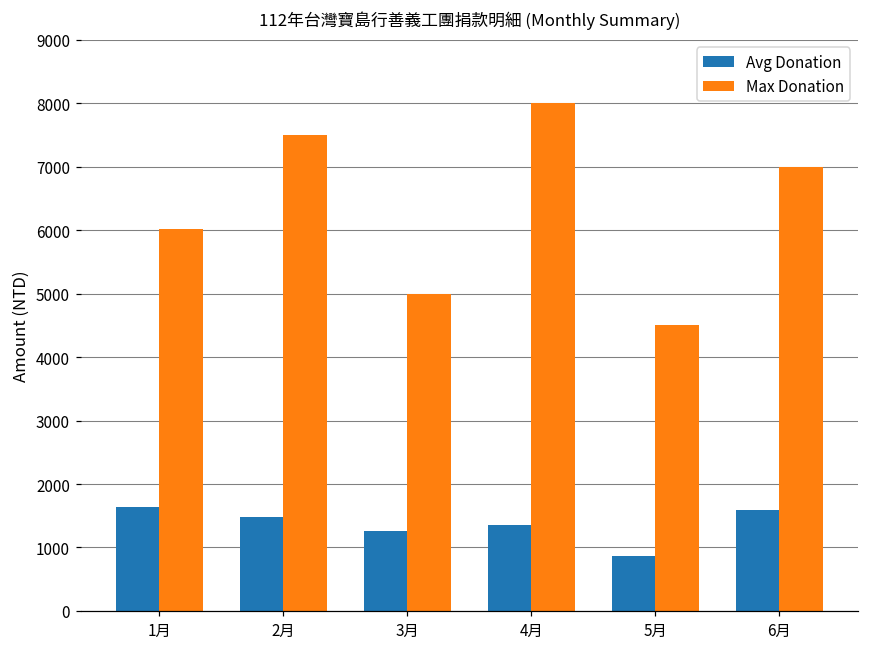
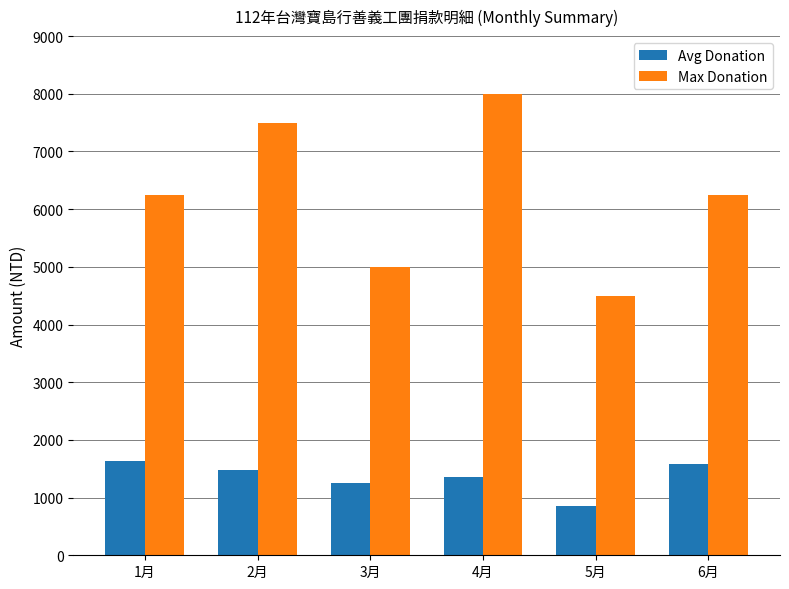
Max Donation, 1月: 6000 -> 6200
Max Donation, 6月: 7000 -> 6200
